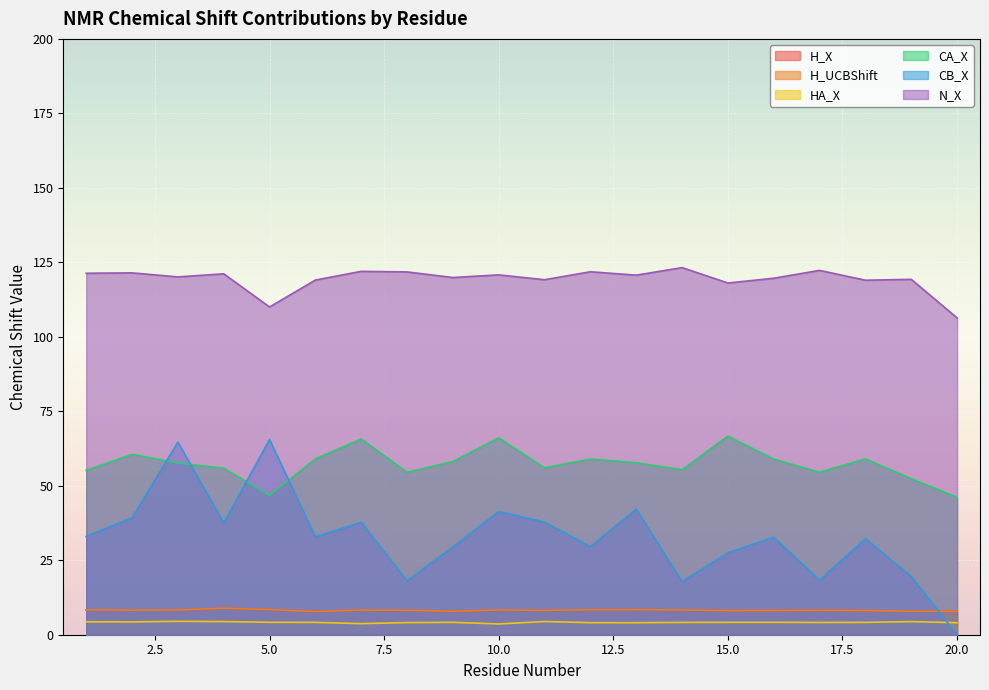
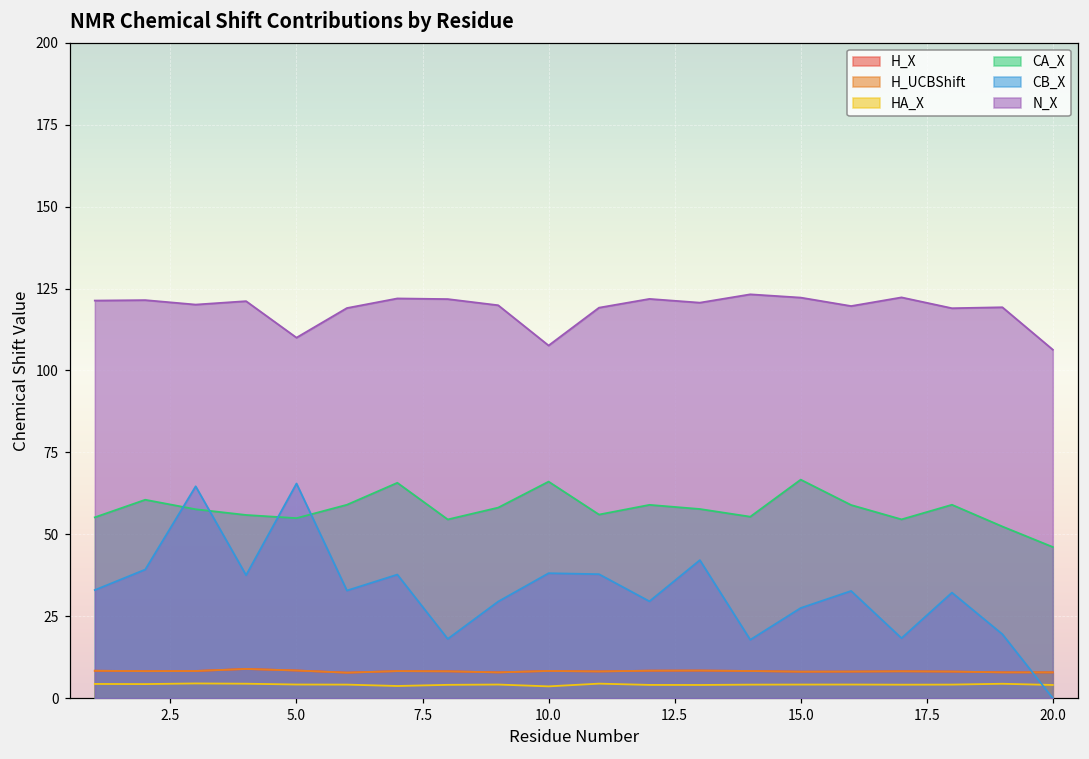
CA_X, 5.0: 47 -> 55
CB_X, 10.0: 41 -> 38
N_X, 10.0: 121 -> 108
N_X, 15.0: 118 -> 122
